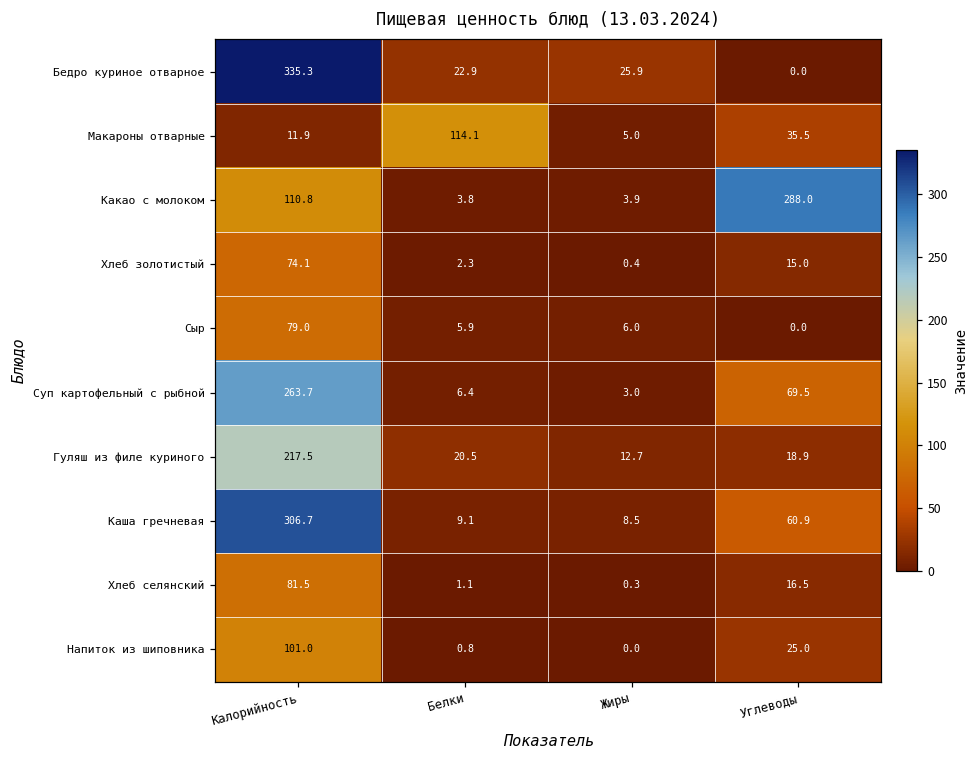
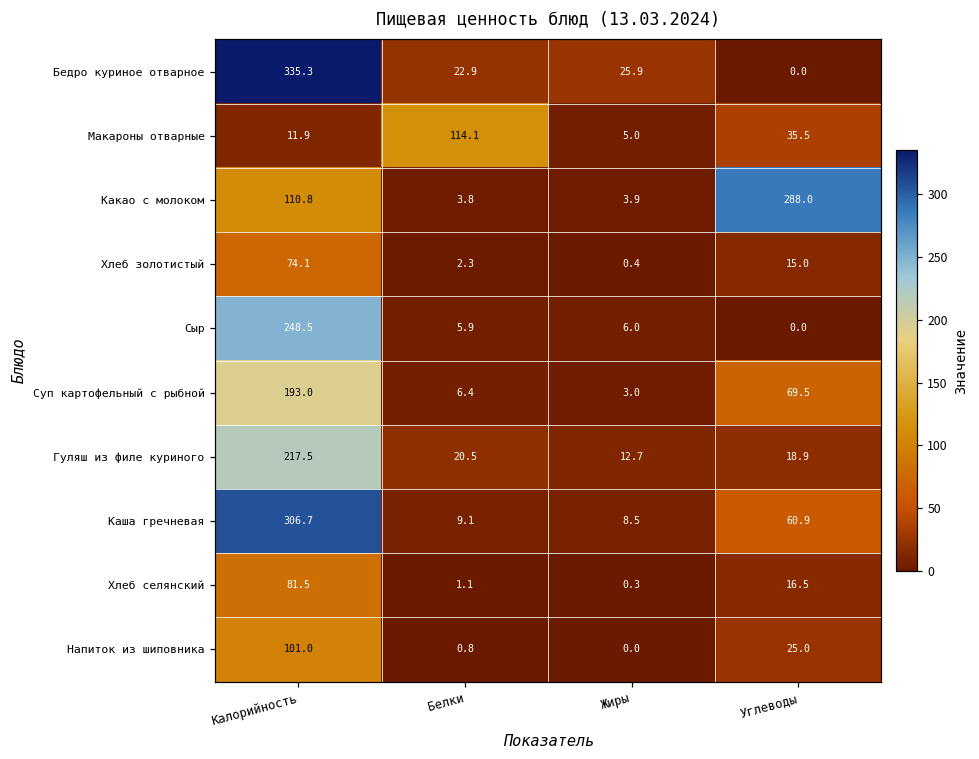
Сыр, Калорийность: 79.0 -> 248.5
Суп картофельный с рыбной, Калорийность: 263.7 -> 193.0
